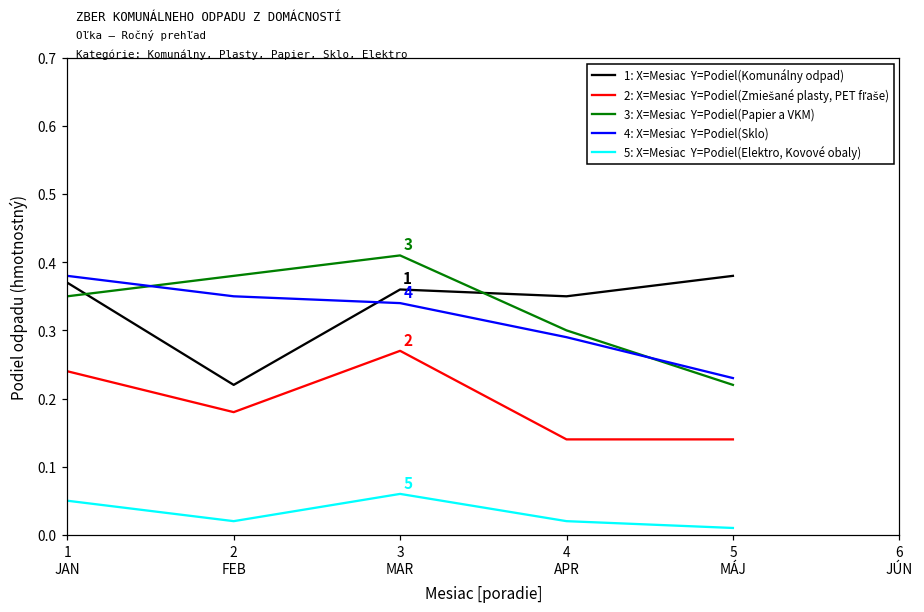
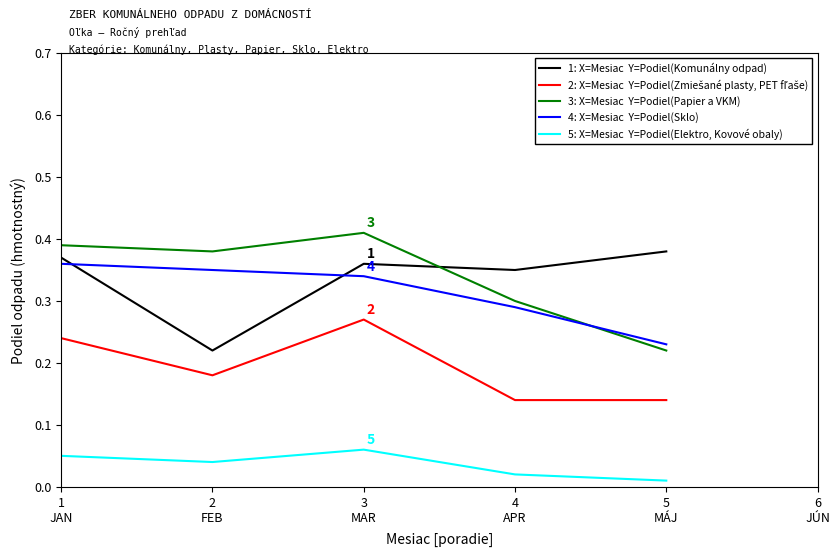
3: X=Mesiac Y=Podiel(Papier a VKM), 1 JAN: 0.35 -> 0.39
4: X=Mesiac Y=Podiel(Sklo), 1 JAN: 0.38 -> 0.36
5: X=Mesiac Y=Podiel(Elektro, Kovové obaly), 2 FEB: 0.02 -> 0.04
